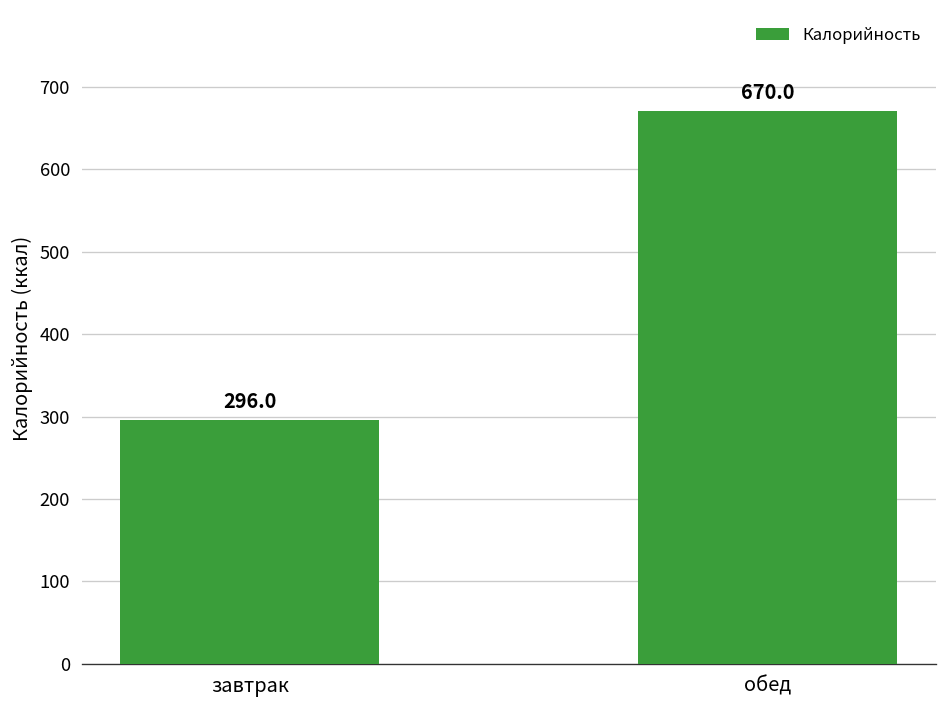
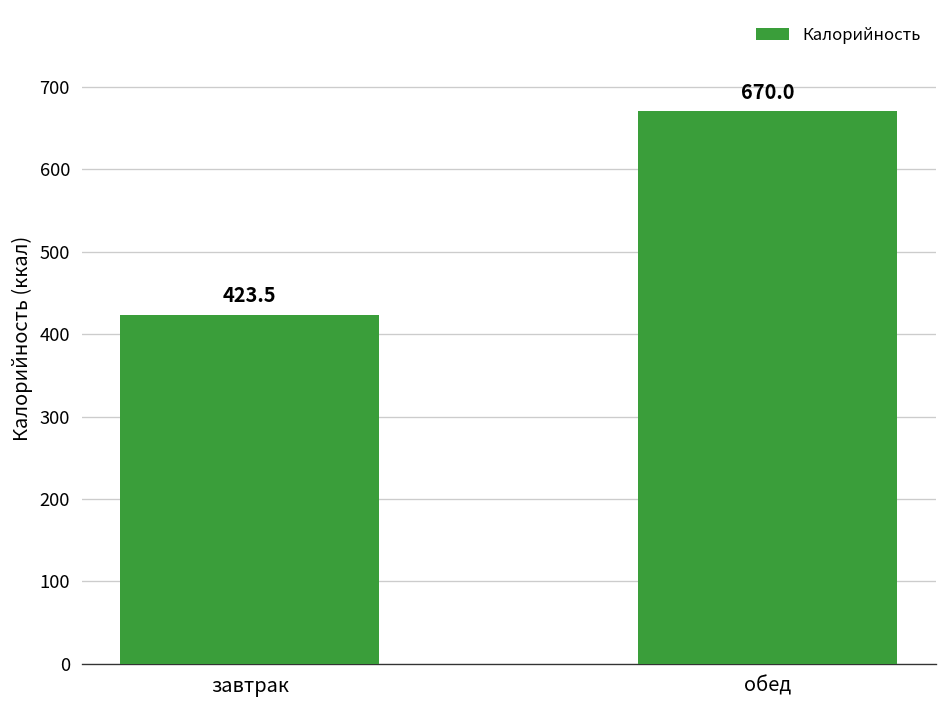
завтрак: 296.0 -> 423.5
